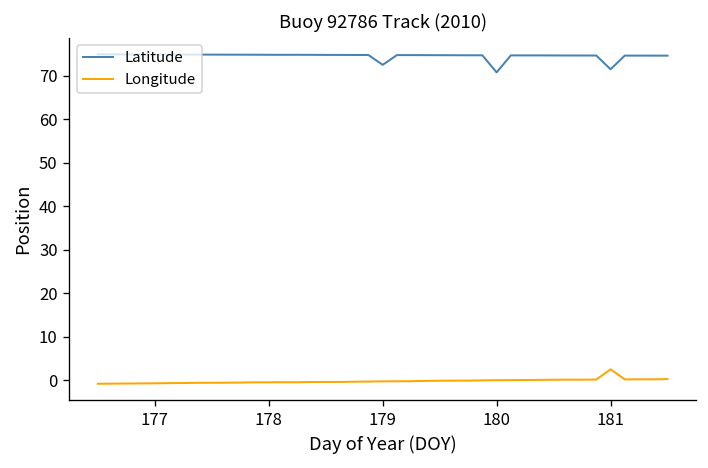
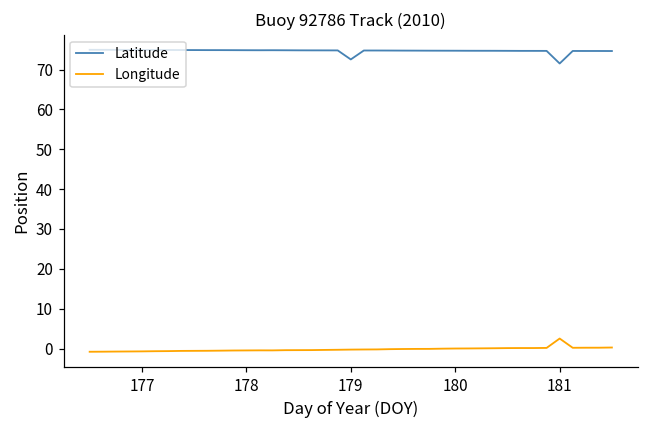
Latitude, 180: 71 -> 75
